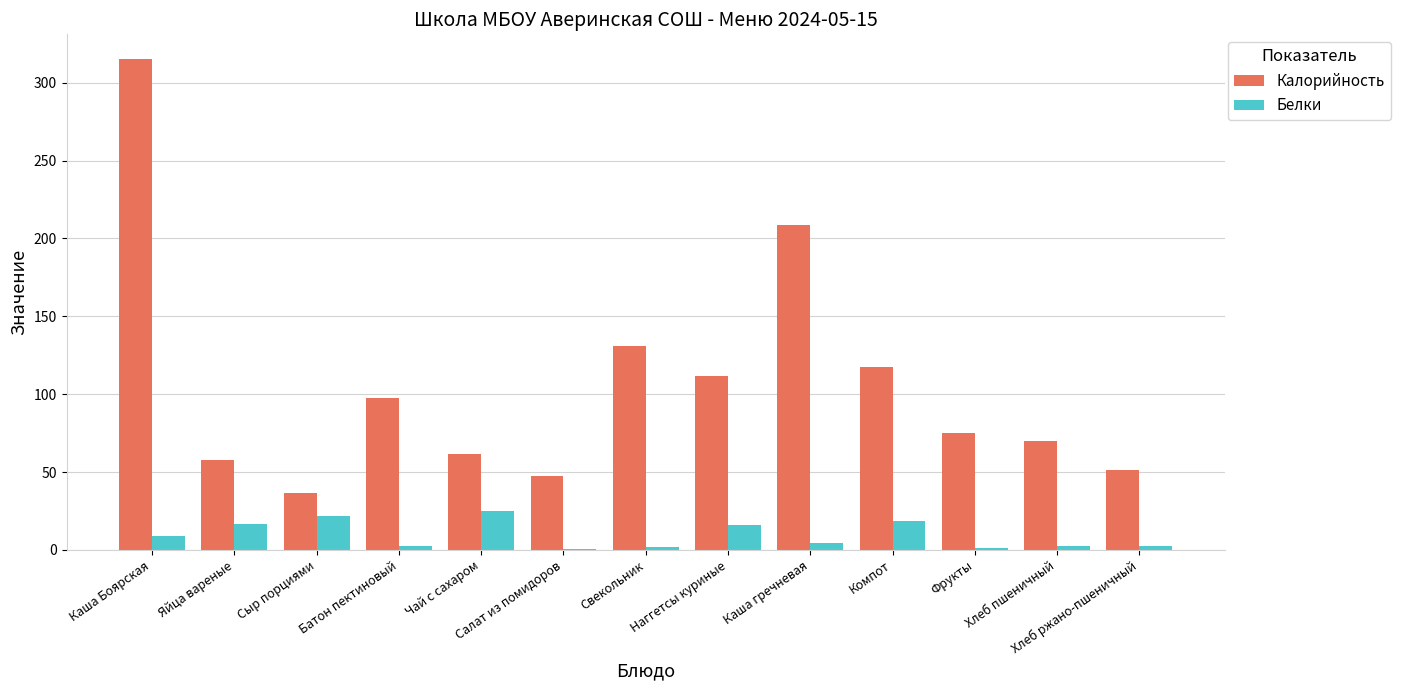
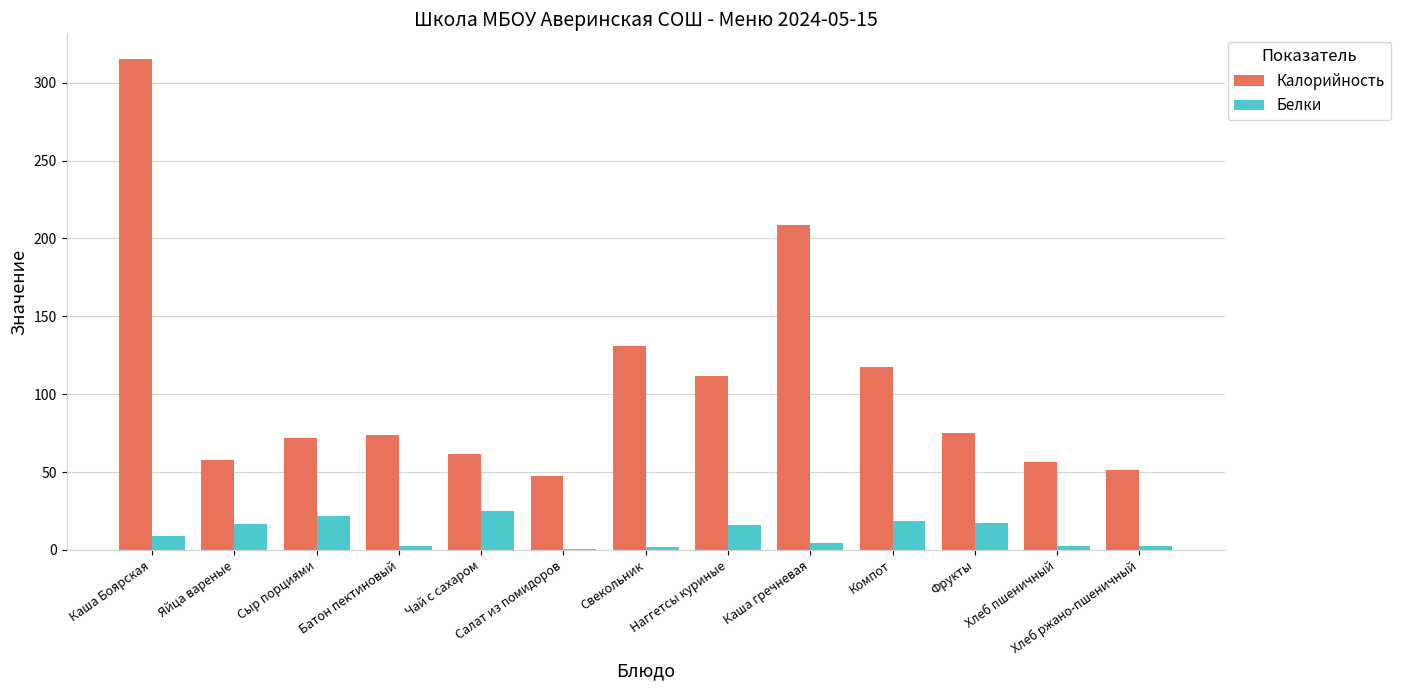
Калорийность, Сыр порциями: 36 -> 72
Калорийность, Батон пектиновый: 98 -> 74
Белки, Фрукты: 1 -> 17
Калорийность, Хлеб пшеничный: 70 -> 56
